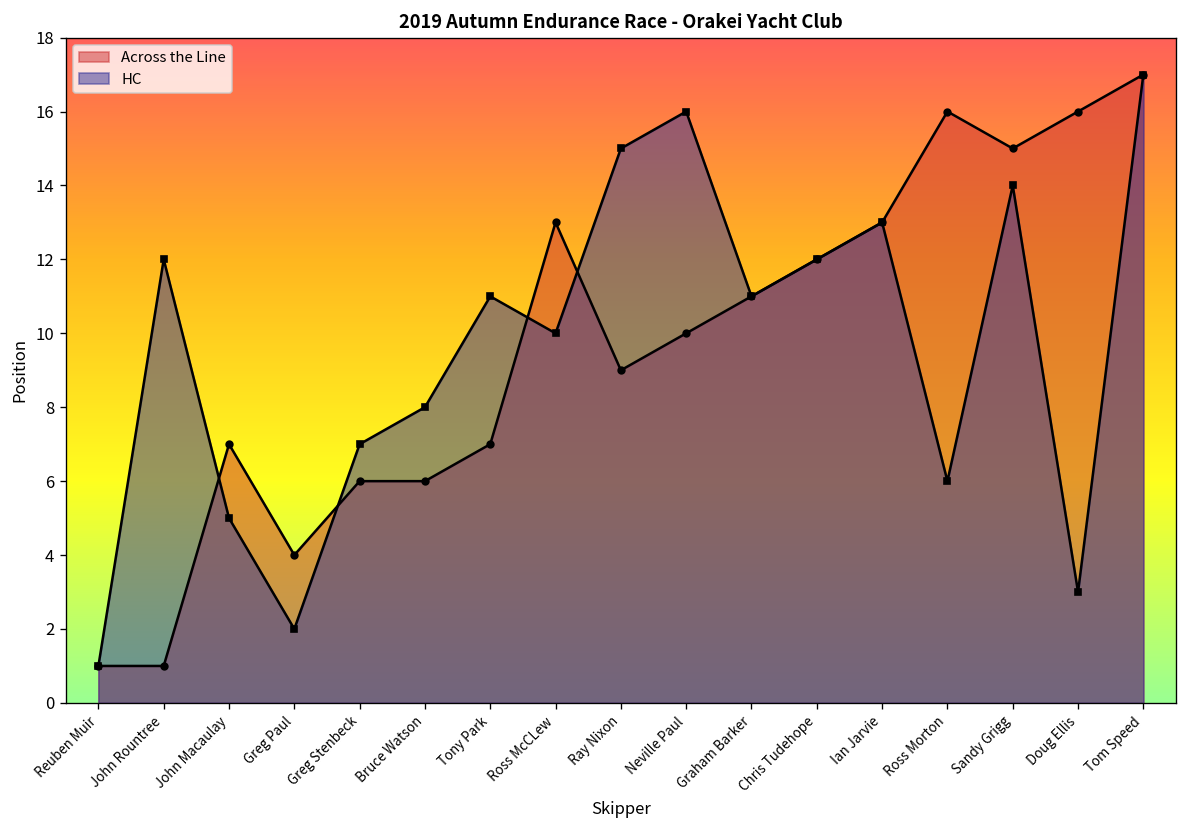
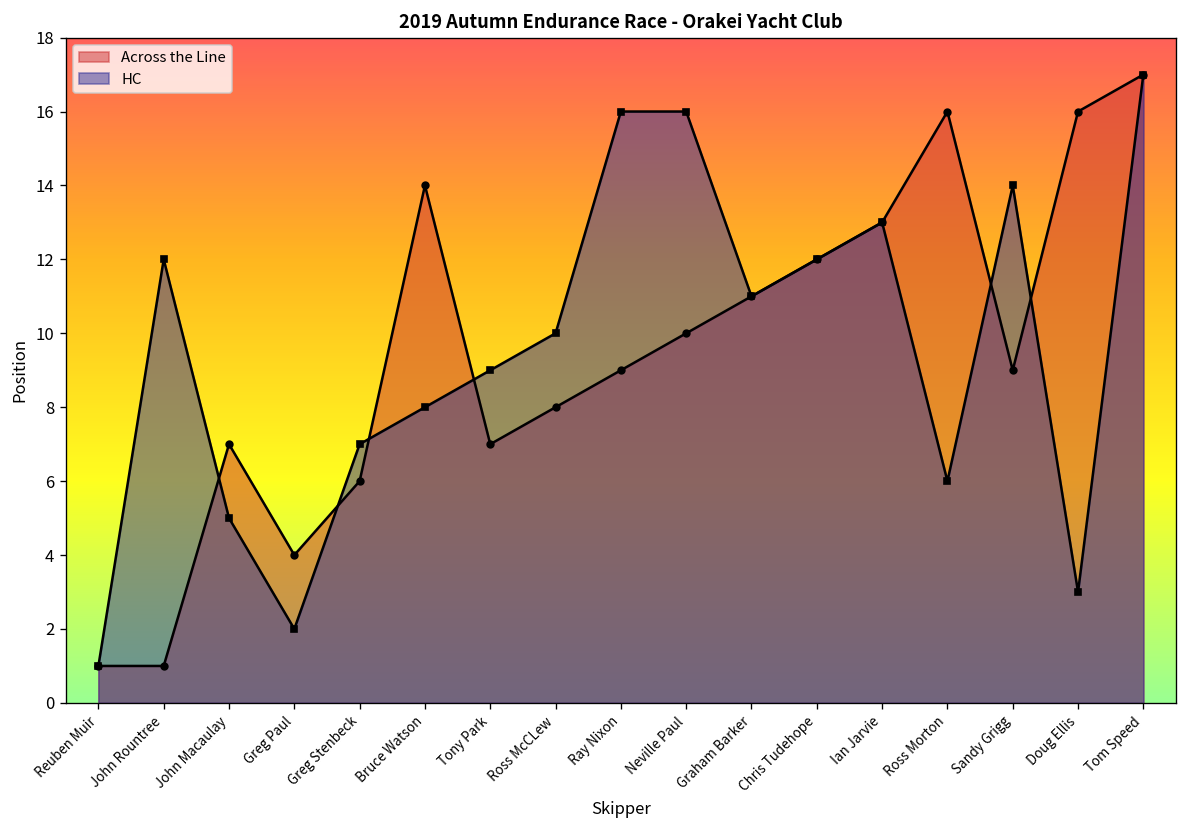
Across the Line, Bruce Watson: 6 -> 14
HC, Tony Park: 11 -> 9
Across the Line, Ross McCLew: 13 -> 8
HC, Ray Nixon: 15 -> 16
Across the Line, Sandy Grigg: 15 -> 9
